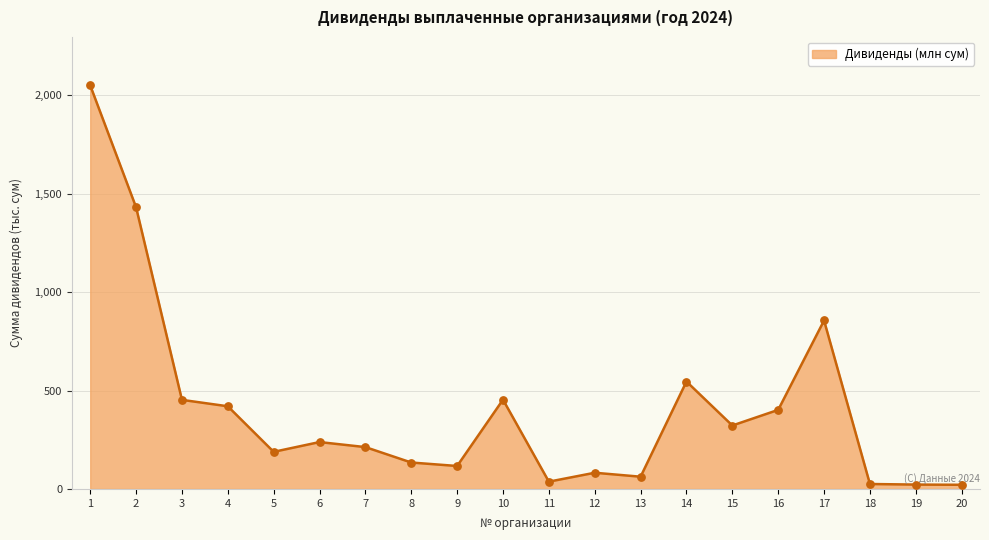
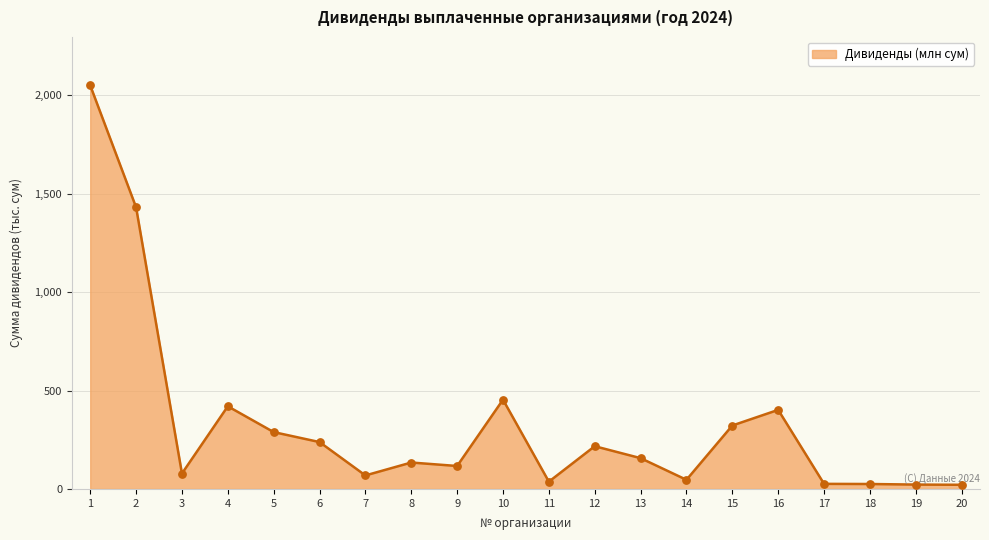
3: 450 -> 80
5: 190 -> 290
7: 210 -> 70
12: 80 -> 220
13: 60 -> 160
14: 550 -> 50
17: 860 -> 30
